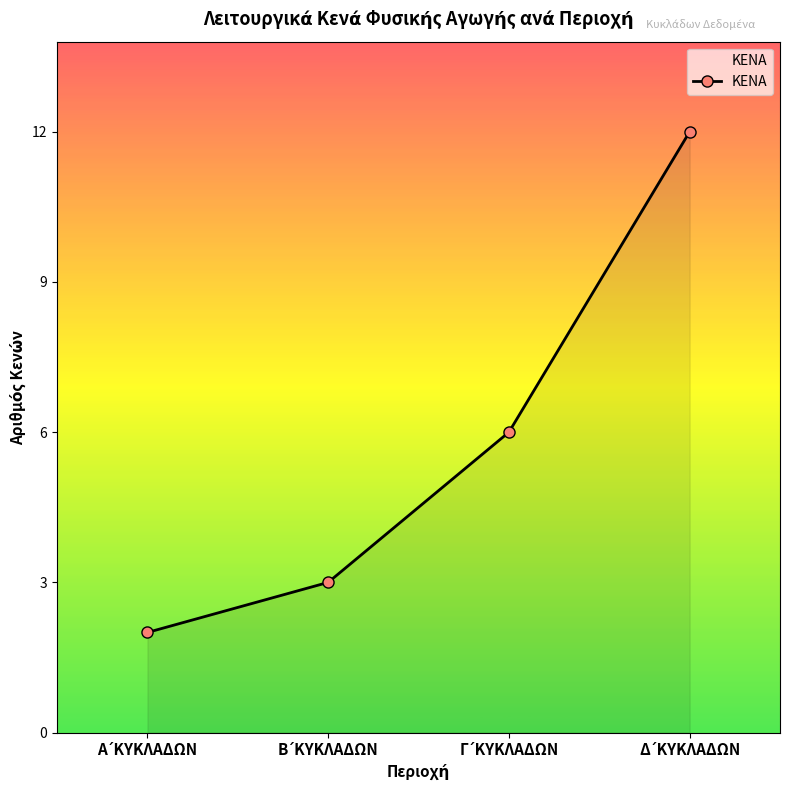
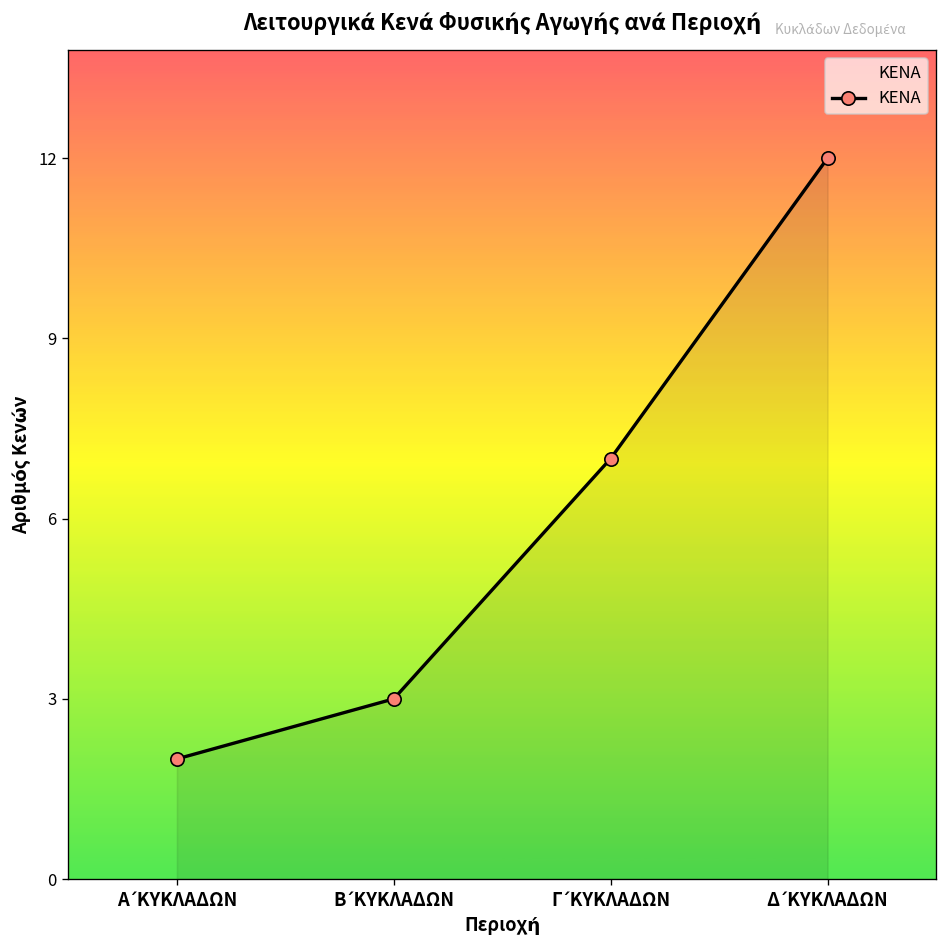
Γ΄ΚΥΚΛΑΔΩΝ: 6 -> 7
